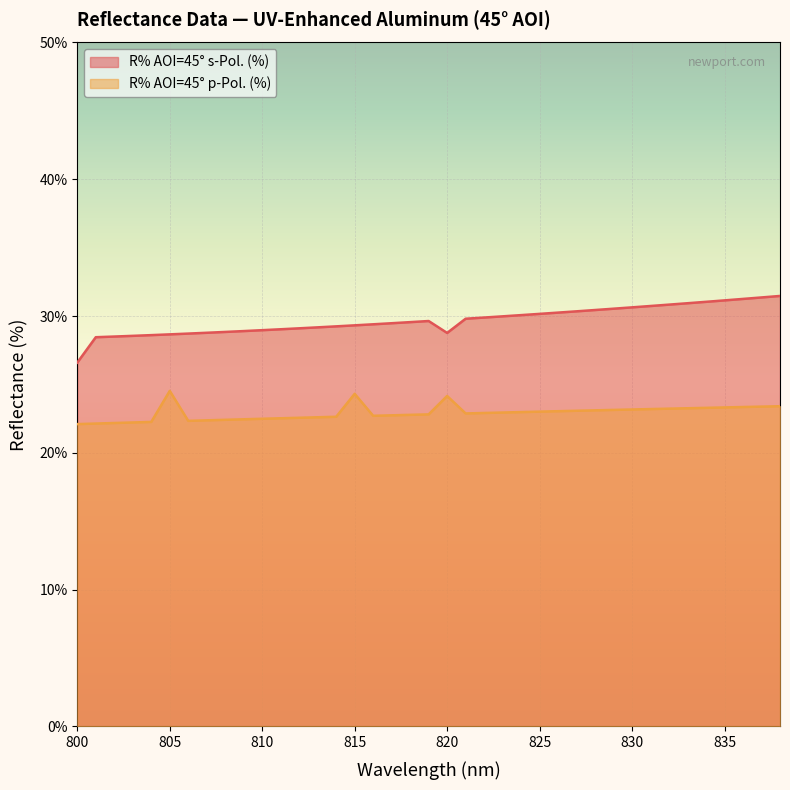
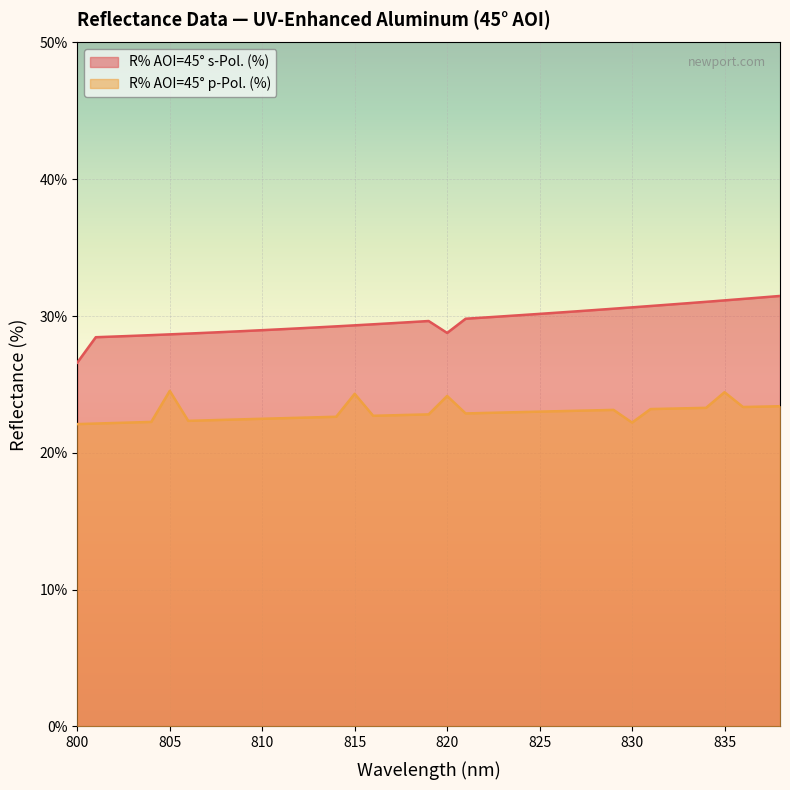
R% AOI=45° p-Pol. (%), 830: 23.2% -> 22.2%
R% AOI=45° p-Pol. (%), 835: 23.3% -> 24.4%
